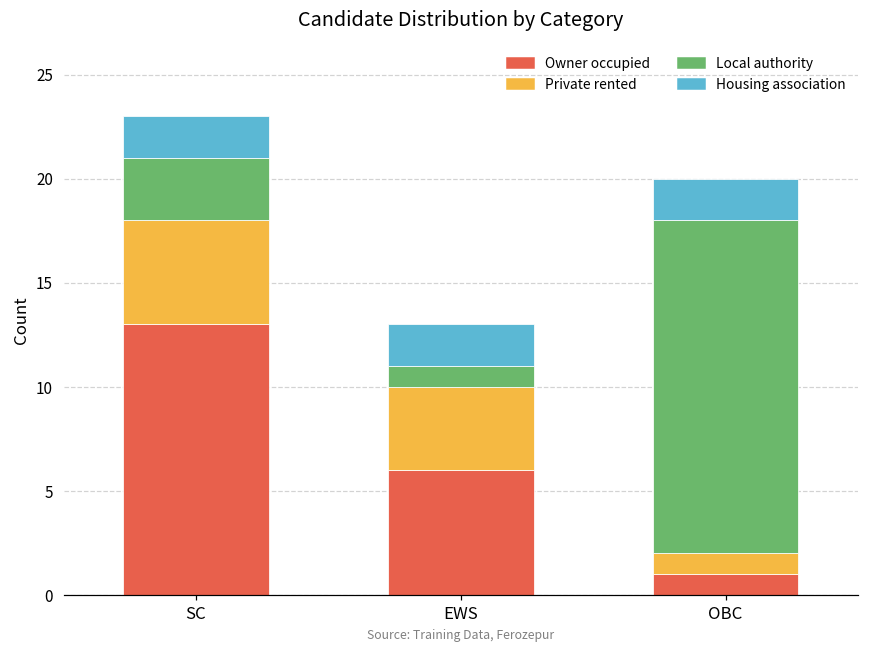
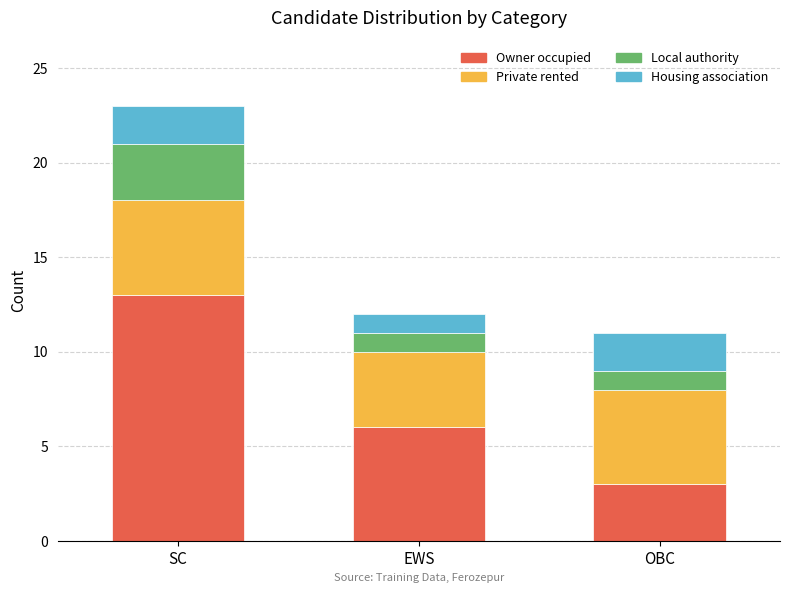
Housing association, EWS: 2 -> 1
Owner occupied, OBC: 1 -> 3
Private rented, OBC: 1 -> 5
Local authority, OBC: 16 -> 1
